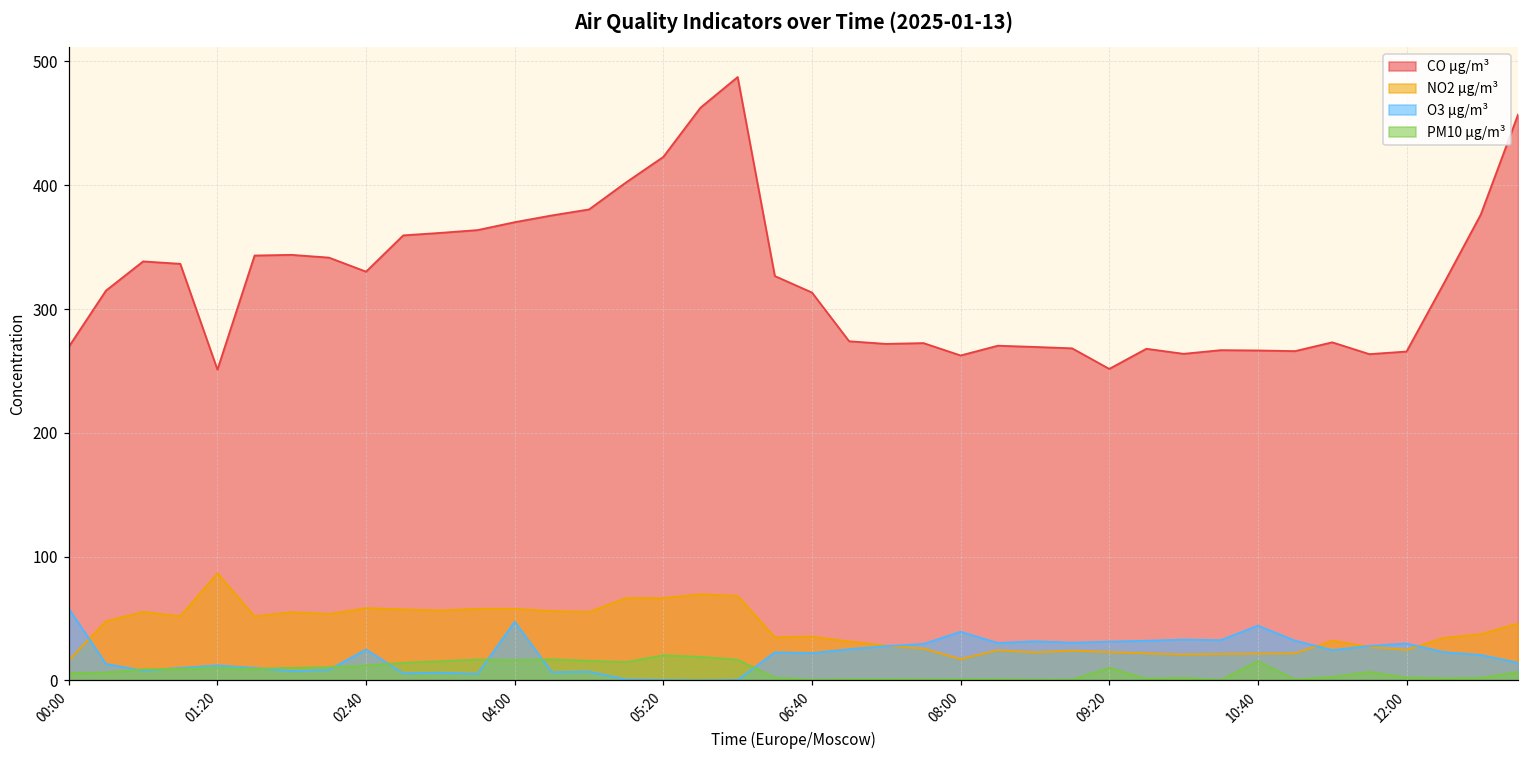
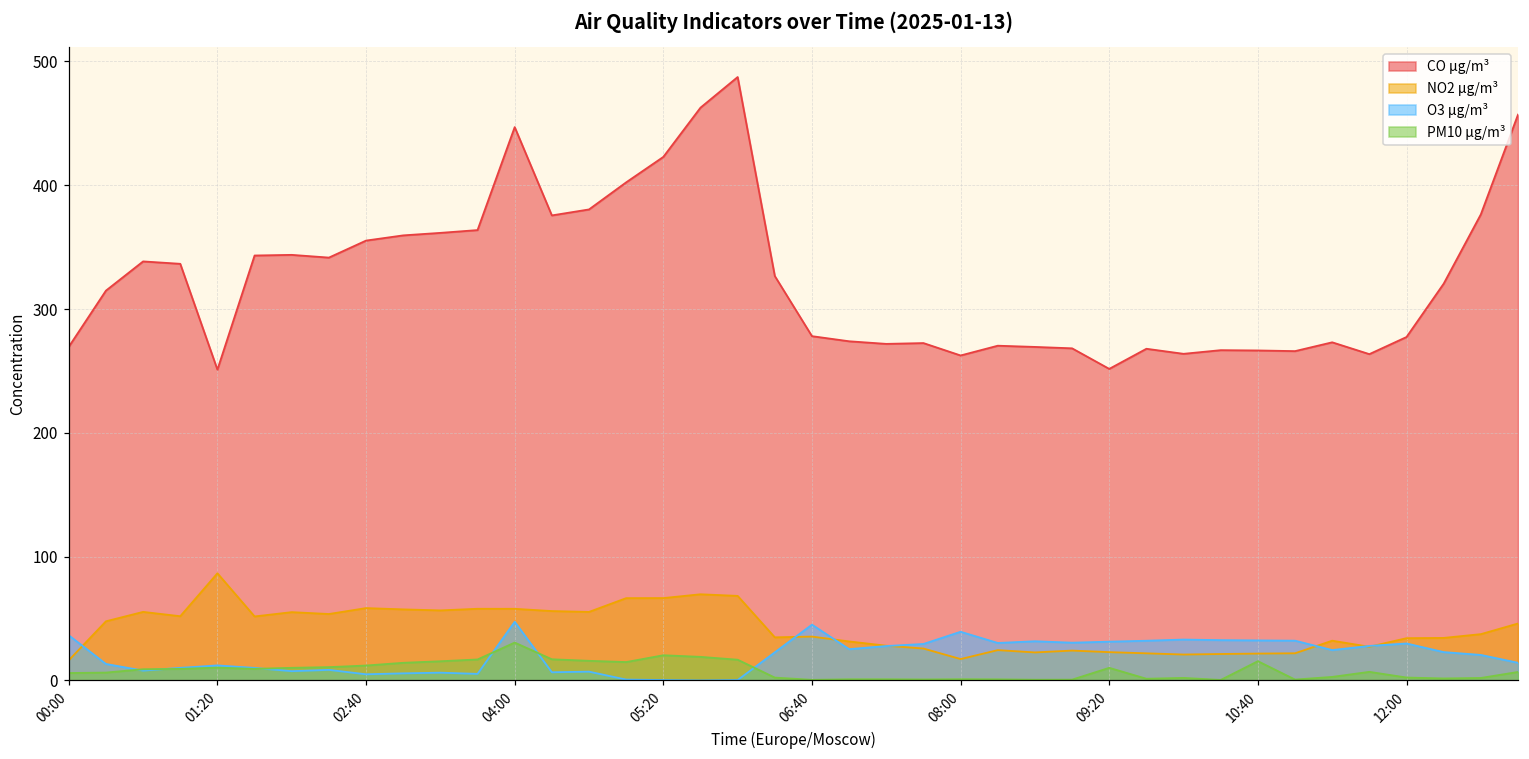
O3 µg/m³, 00:00: 58 -> 36
CO µg/m³, 02:40: 330 -> 355
O3 µg/m³, 02:40: 25 -> 5
CO µg/m³, 04:00: 370 -> 447
PM10 µg/m³, 04:00: 17 -> 31
CO µg/m³, 06:40: 313 -> 278
O3 µg/m³, 06:40: 22 -> 45
O3 µg/m³, 10:40: 44 -> 32
CO µg/m³, 12:00: 266 -> 277
NO2 µg/m³, 12:00: 25 -> 34
